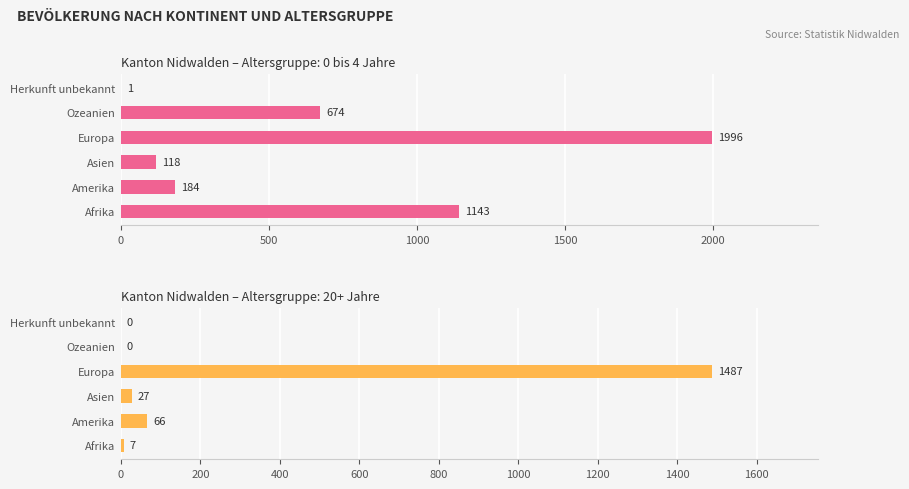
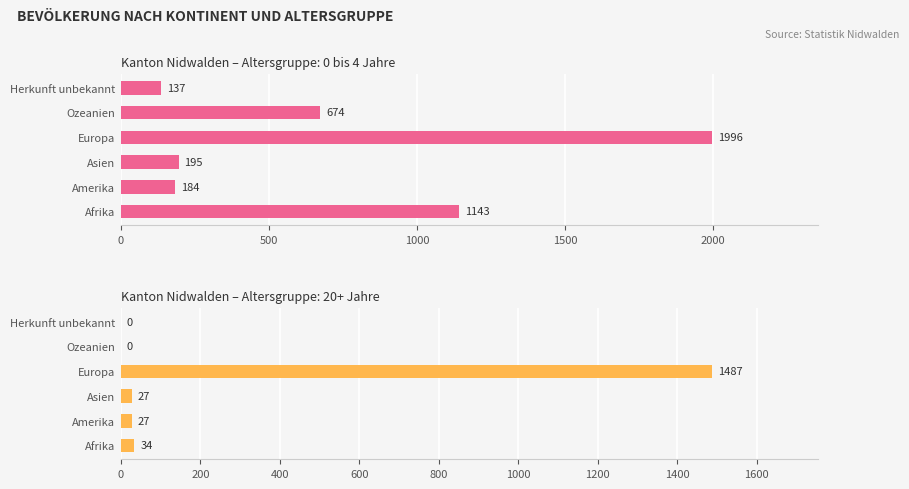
Kanton Nidwalden – Altersgruppe: 0 bis 4 Jahre, Herkunft unbekannt: 1 -> 137
Kanton Nidwalden – Altersgruppe: 0 bis 4 Jahre, Asien: 118 -> 195
Kanton Nidwalden – Altersgruppe: 20+ Jahre, Amerika: 66 -> 27
Kanton Nidwalden – Altersgruppe: 20+ Jahre, Afrika: 7 -> 34
